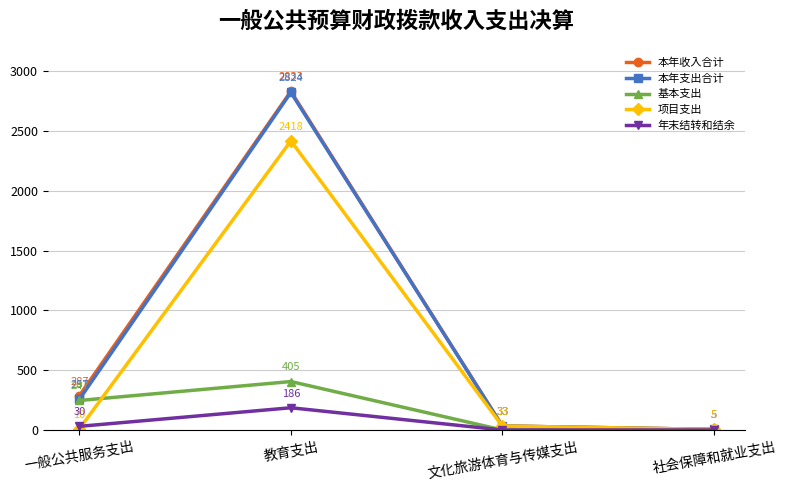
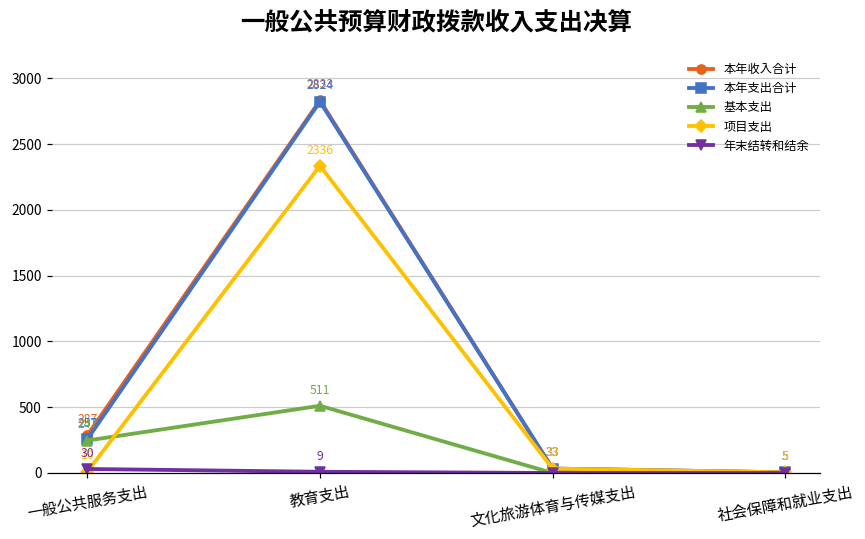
基本支出, 教育支出: 405 -> 511
项目支出, 教育支出: 2418 -> 2336
年末结转和结余, 教育支出: 186 -> 9
